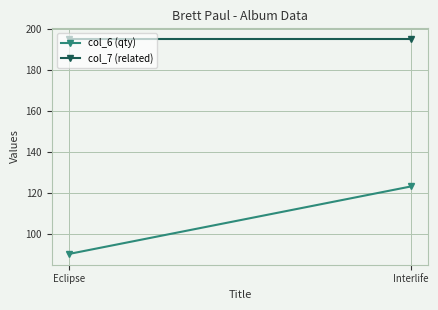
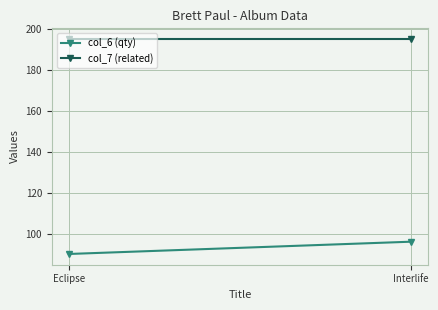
col_6 (qty), Interlife: 123 -> 96
